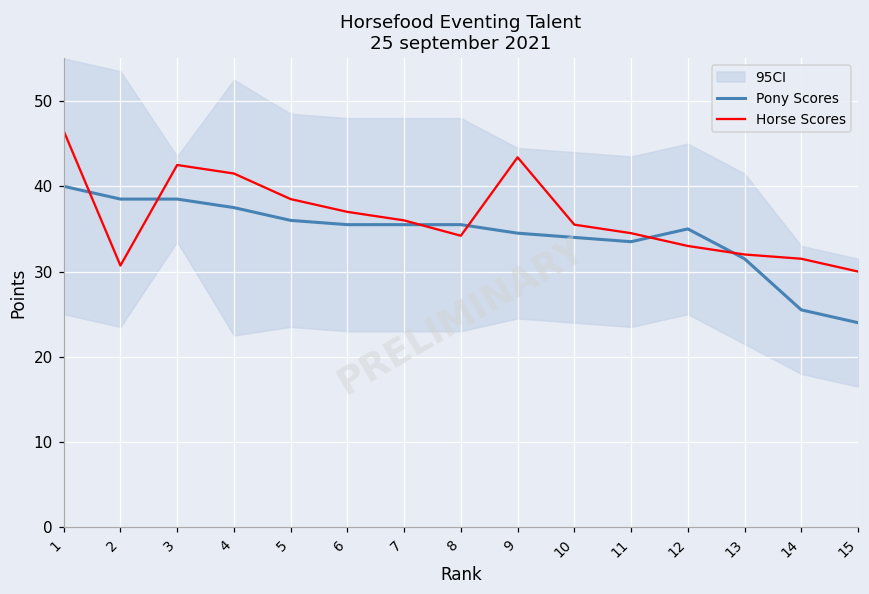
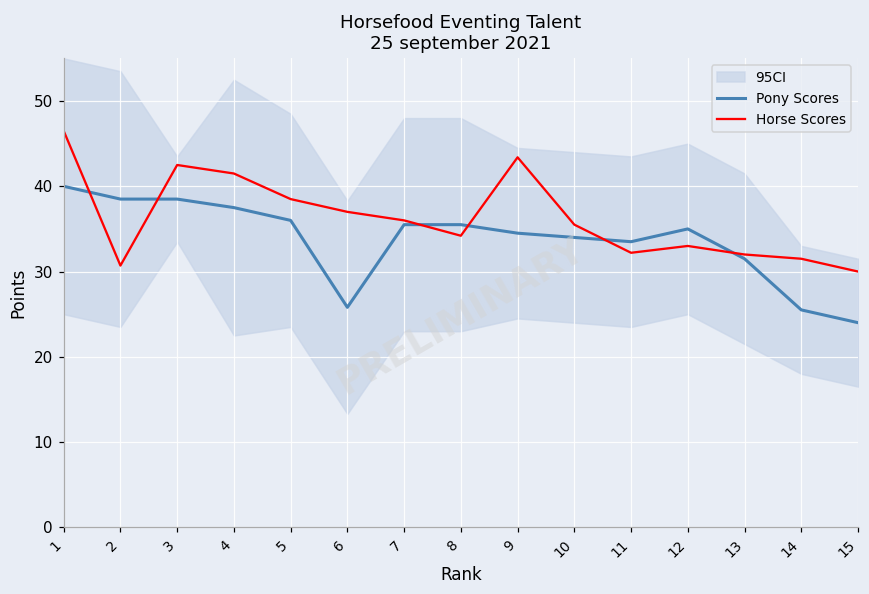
Pony Scores, 6: 36 -> 26
Horse Scores, 11: 35 -> 32
